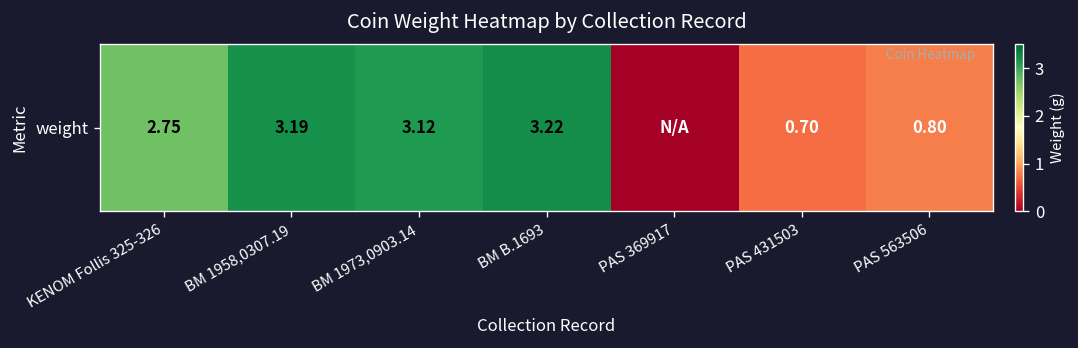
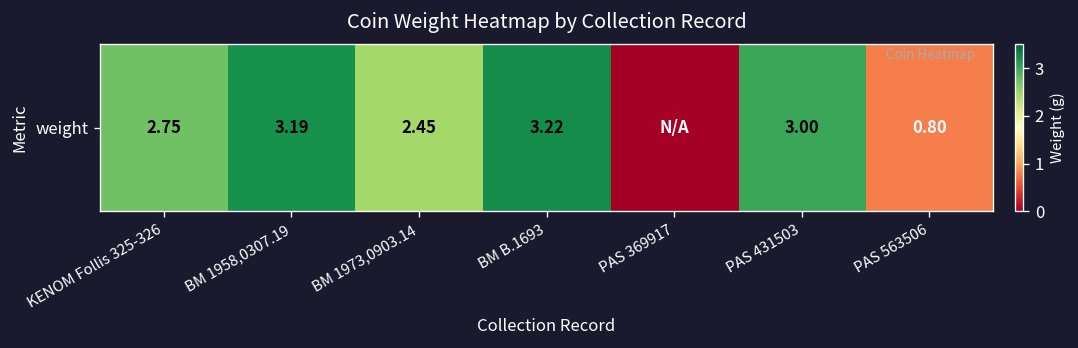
weight, BM 1973,0903.14: 3.12 -> 2.45
weight, PAS 431503: 0.70 -> 3.00
